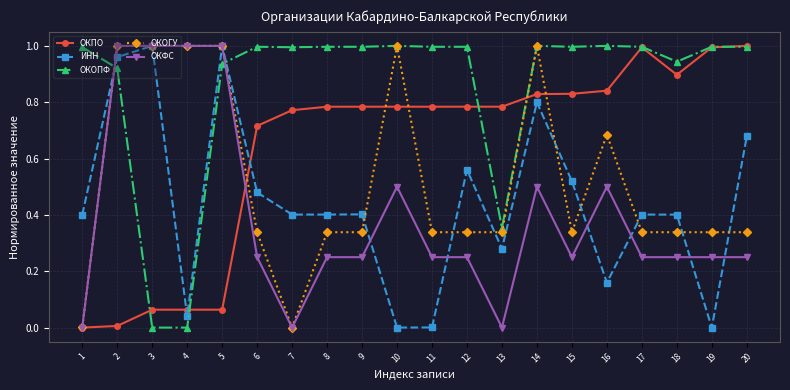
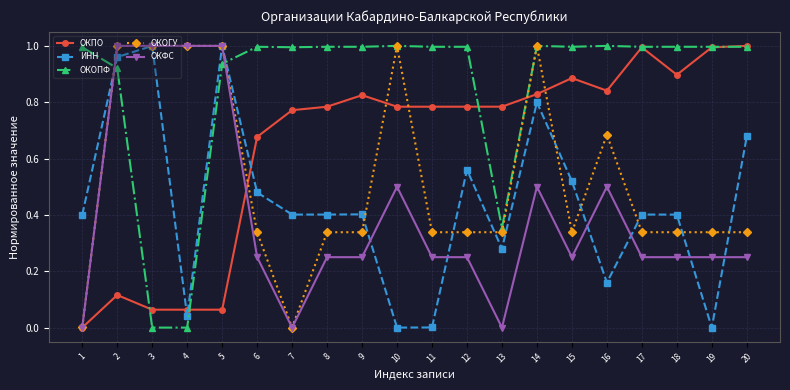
ОКПО, 2: 0.01 -> 0.12
ОКПО, 6: 0.72 -> 0.68
ОКПО, 9: 0.78 -> 0.83
ОКПО, 15: 0.83 -> 0.89
ОКОПФ, 18: 0.94 -> 1.00
